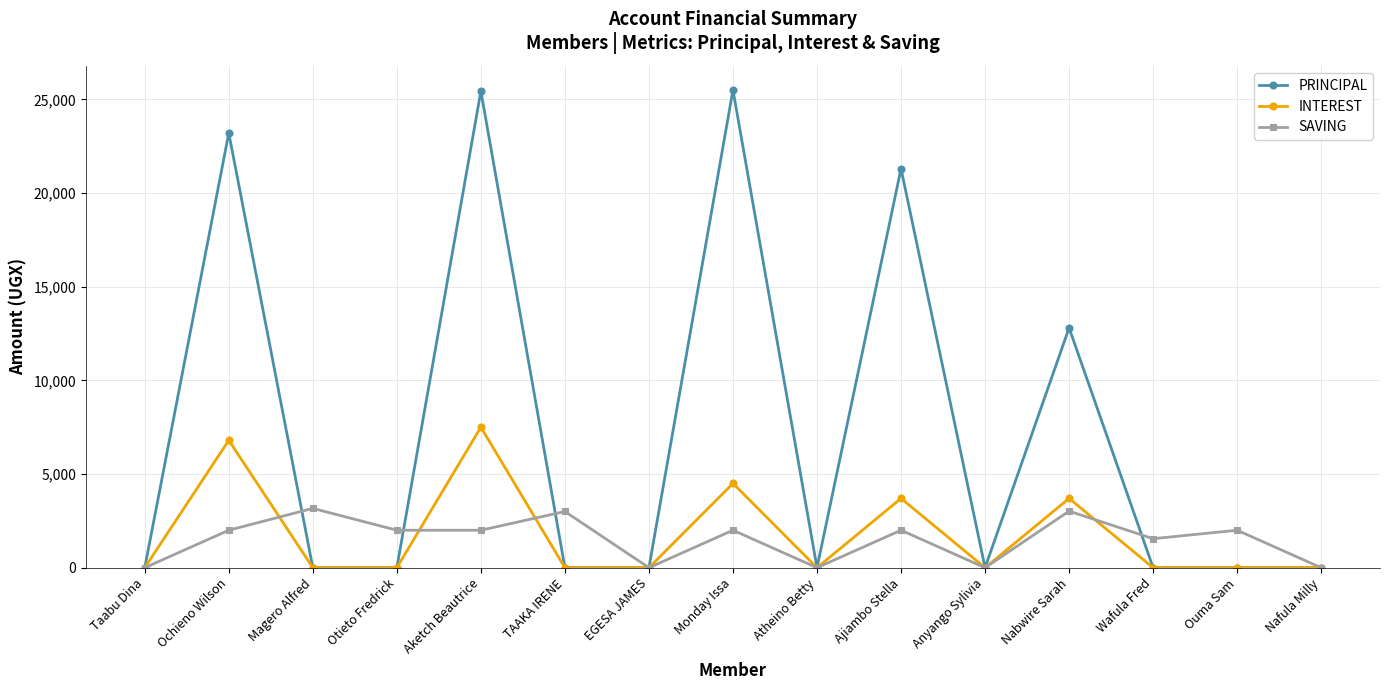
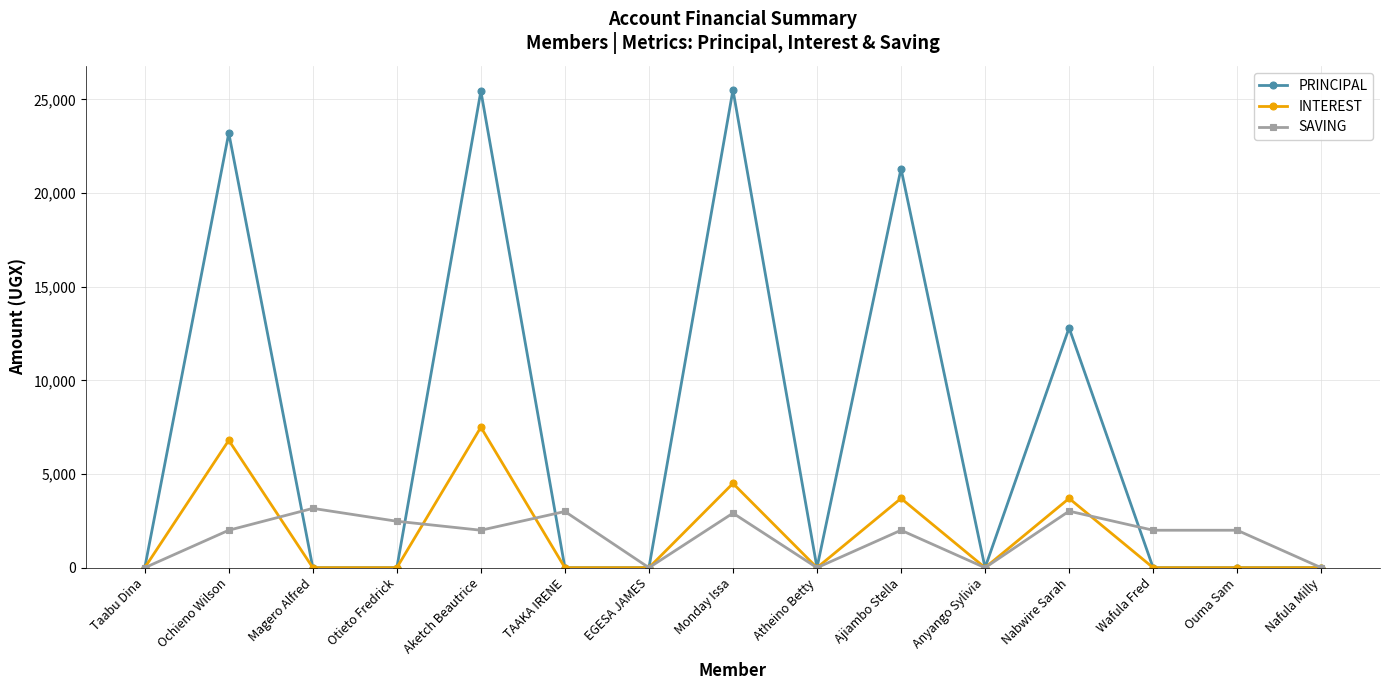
SAVING, Otieto Fredrick: 2,000 -> 2,500
SAVING, Monday Issa: 2,000 -> 2,900
SAVING, Wafula Fred: 1,500 -> 2,000
